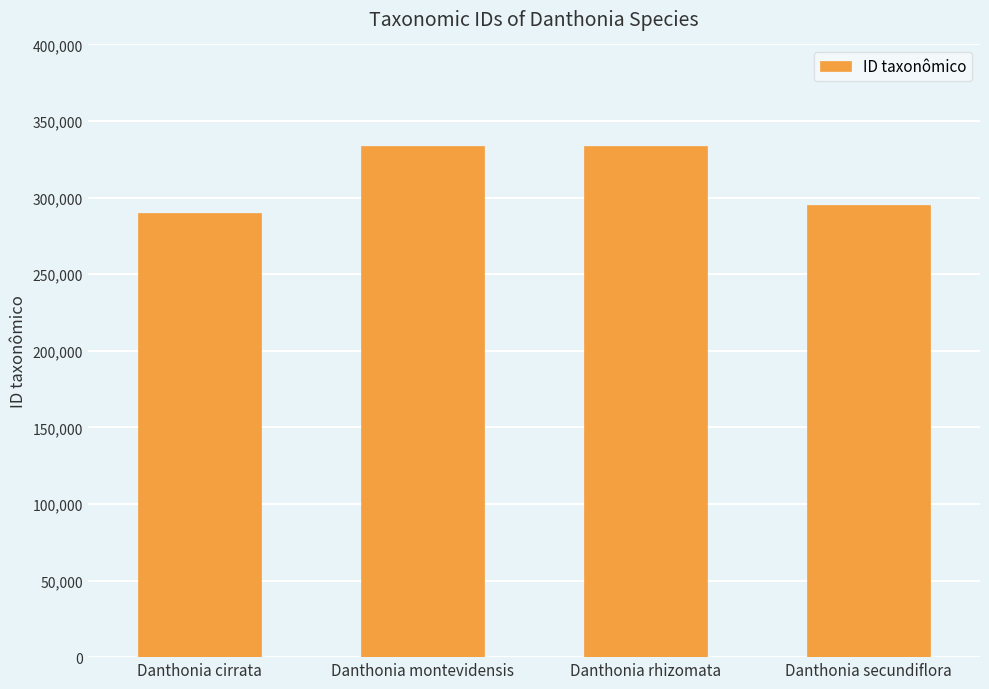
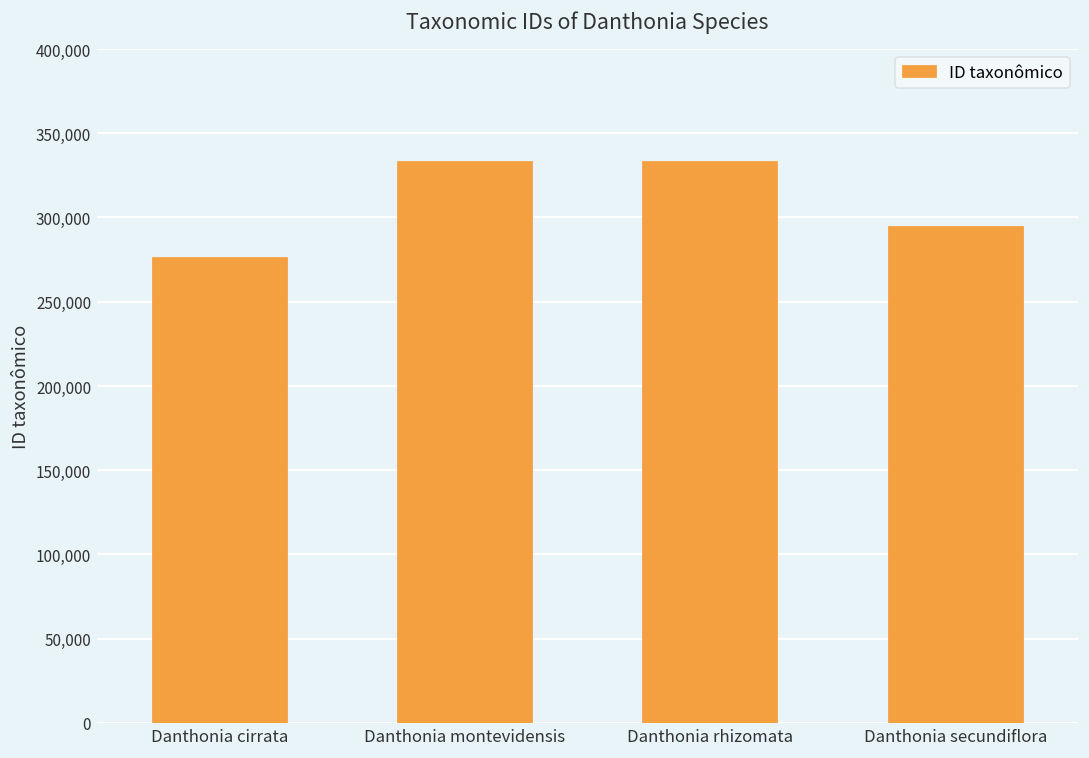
Danthonia cirrata: 290,000 -> 277,000
